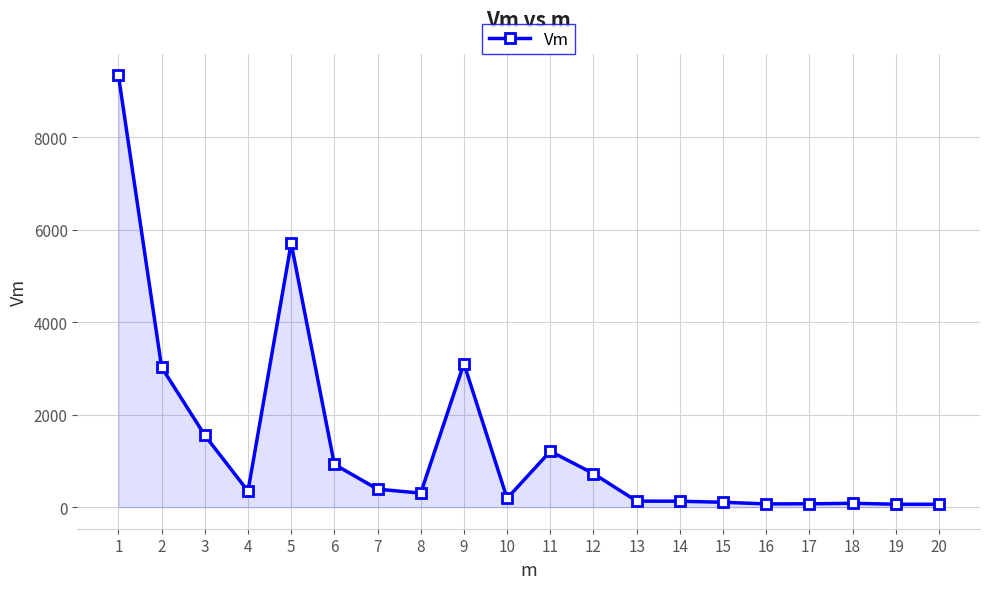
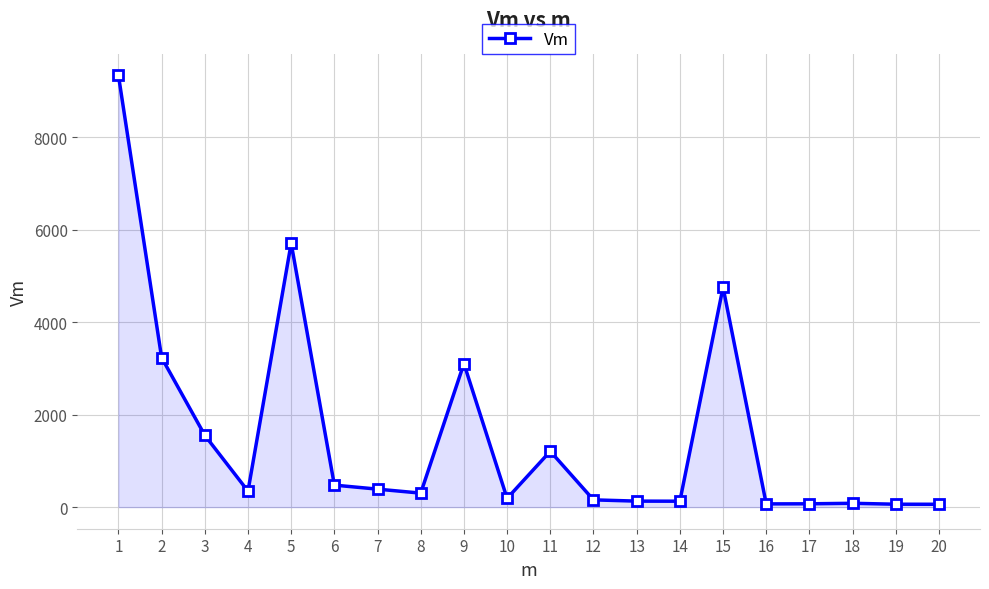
2: 3000 -> 3200
6: 900 -> 500
12: 700 -> 200
15: 100 -> 4800
